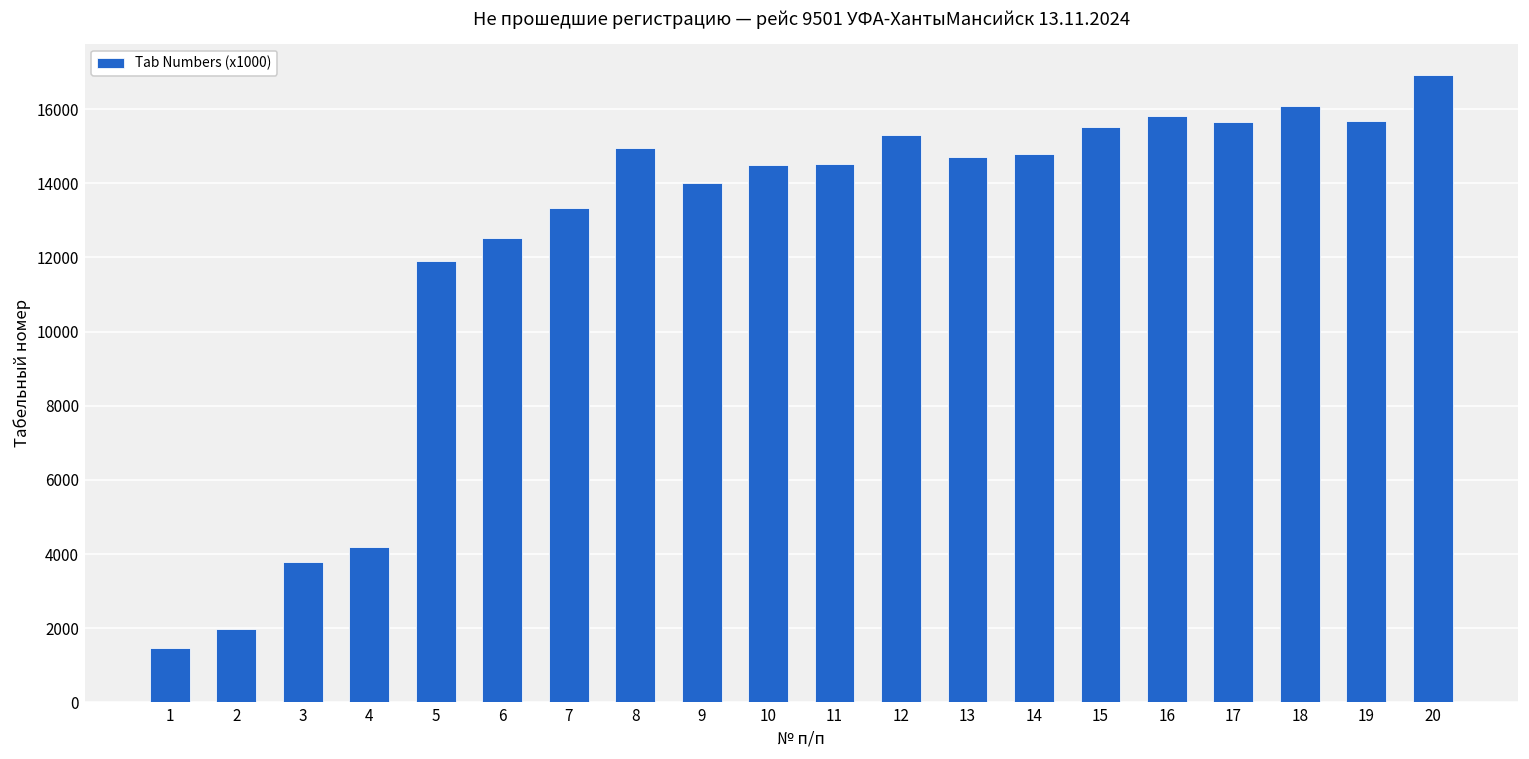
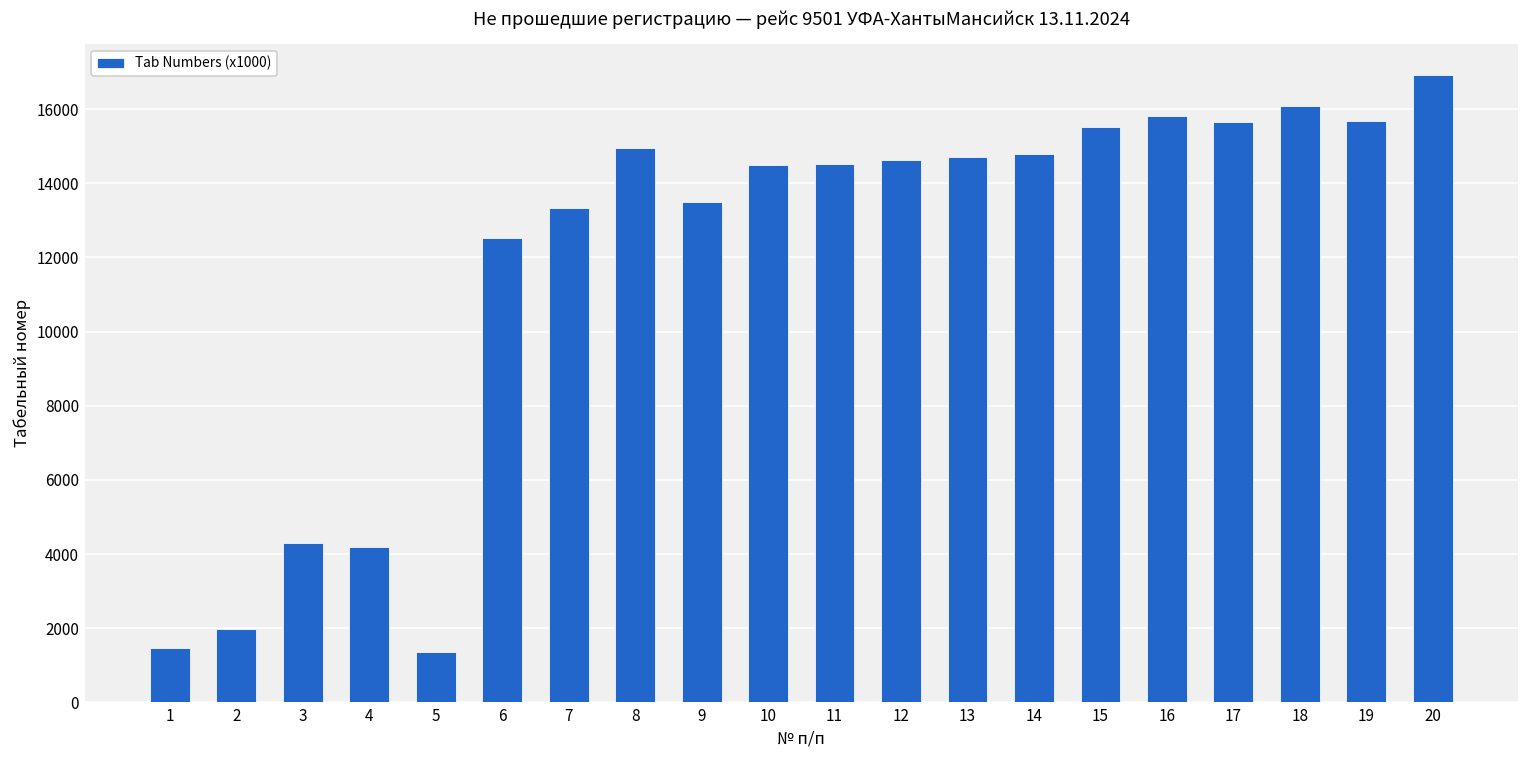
3: 3800 -> 4300
5: 11900 -> 1400
9: 14000 -> 13500
12: 15300 -> 14600
